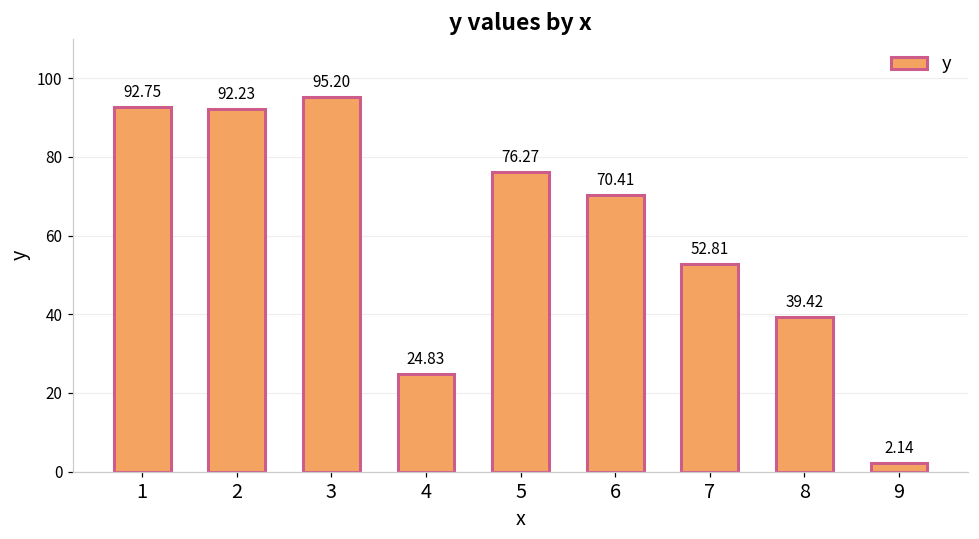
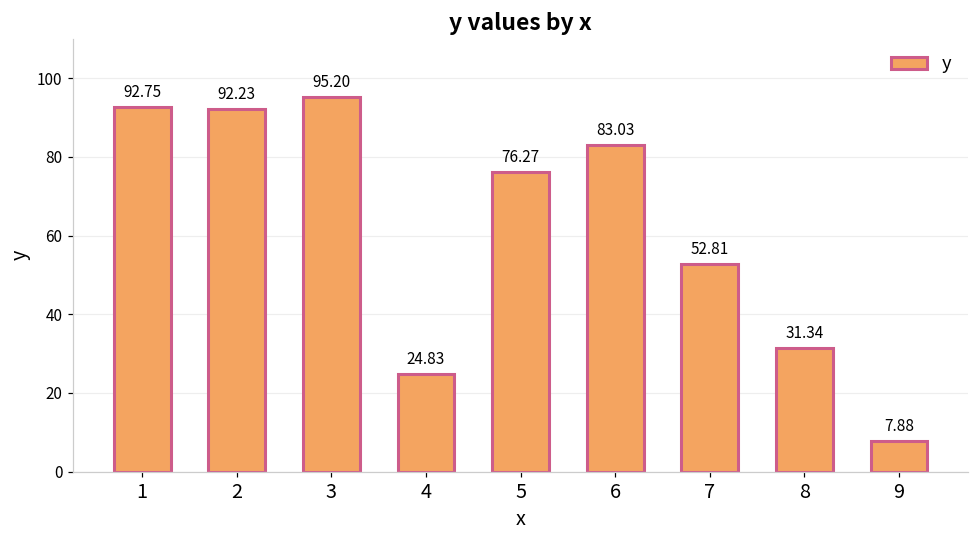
6: 70.41 -> 83.03
8: 39.42 -> 31.34
9: 2.14 -> 7.88
